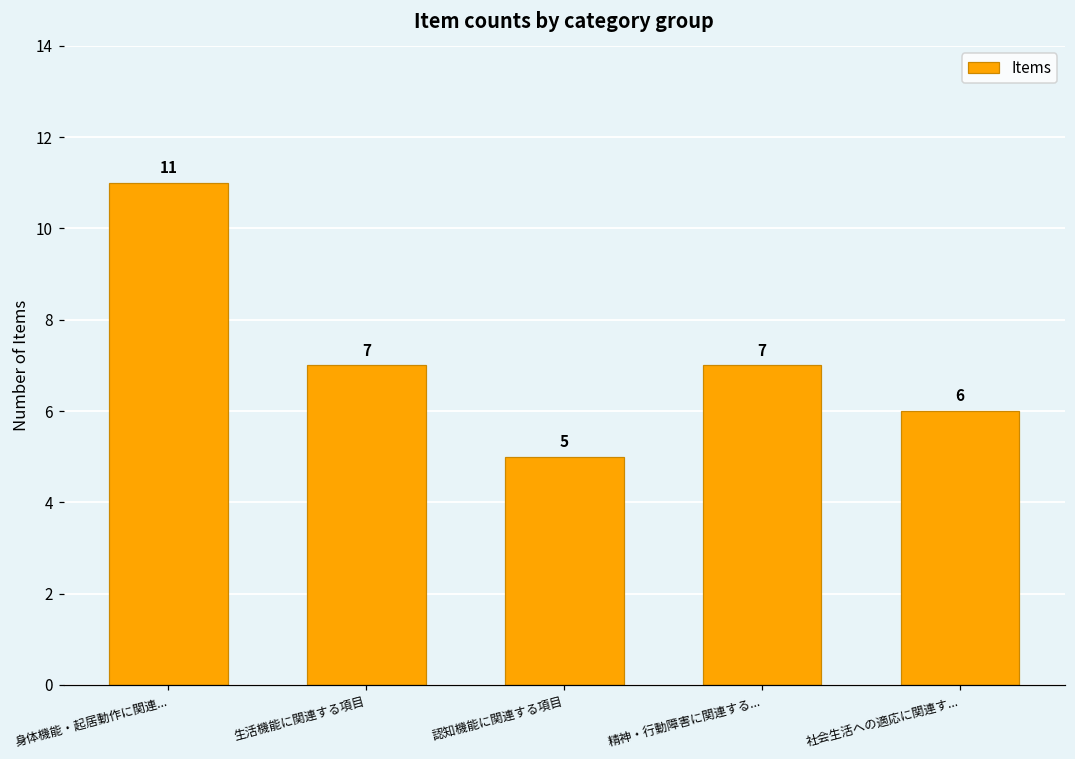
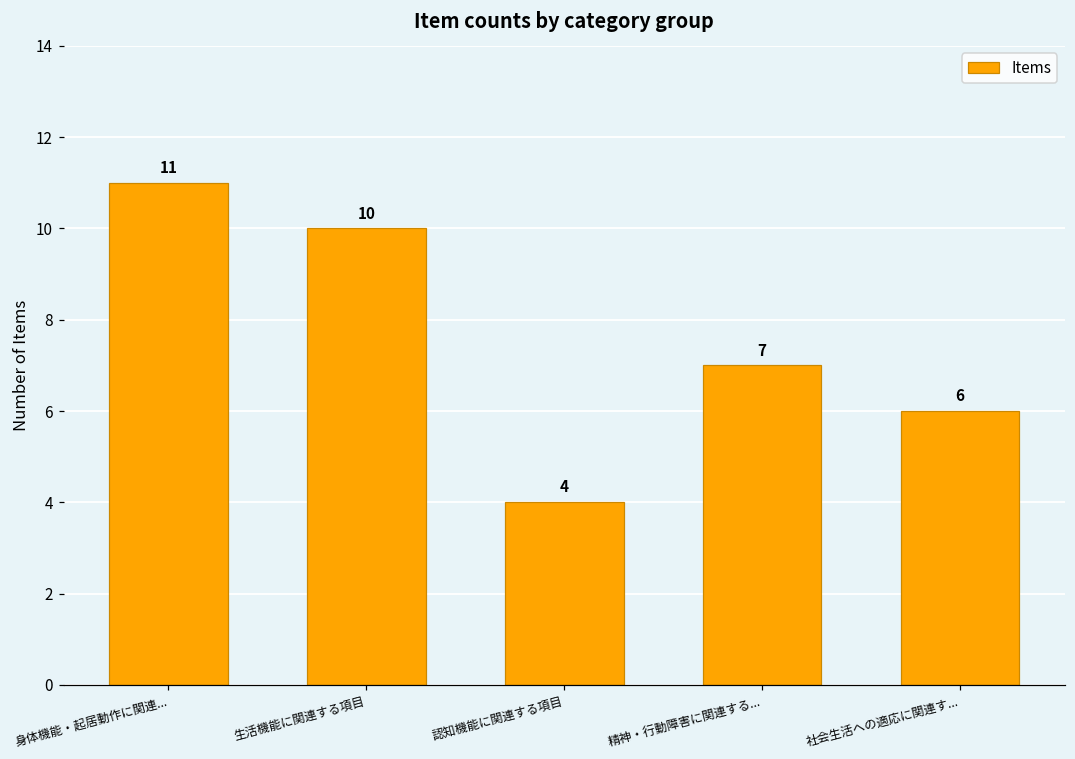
生活機能に関連する項目: 7 -> 10
認知機能に関連する項目: 5 -> 4
